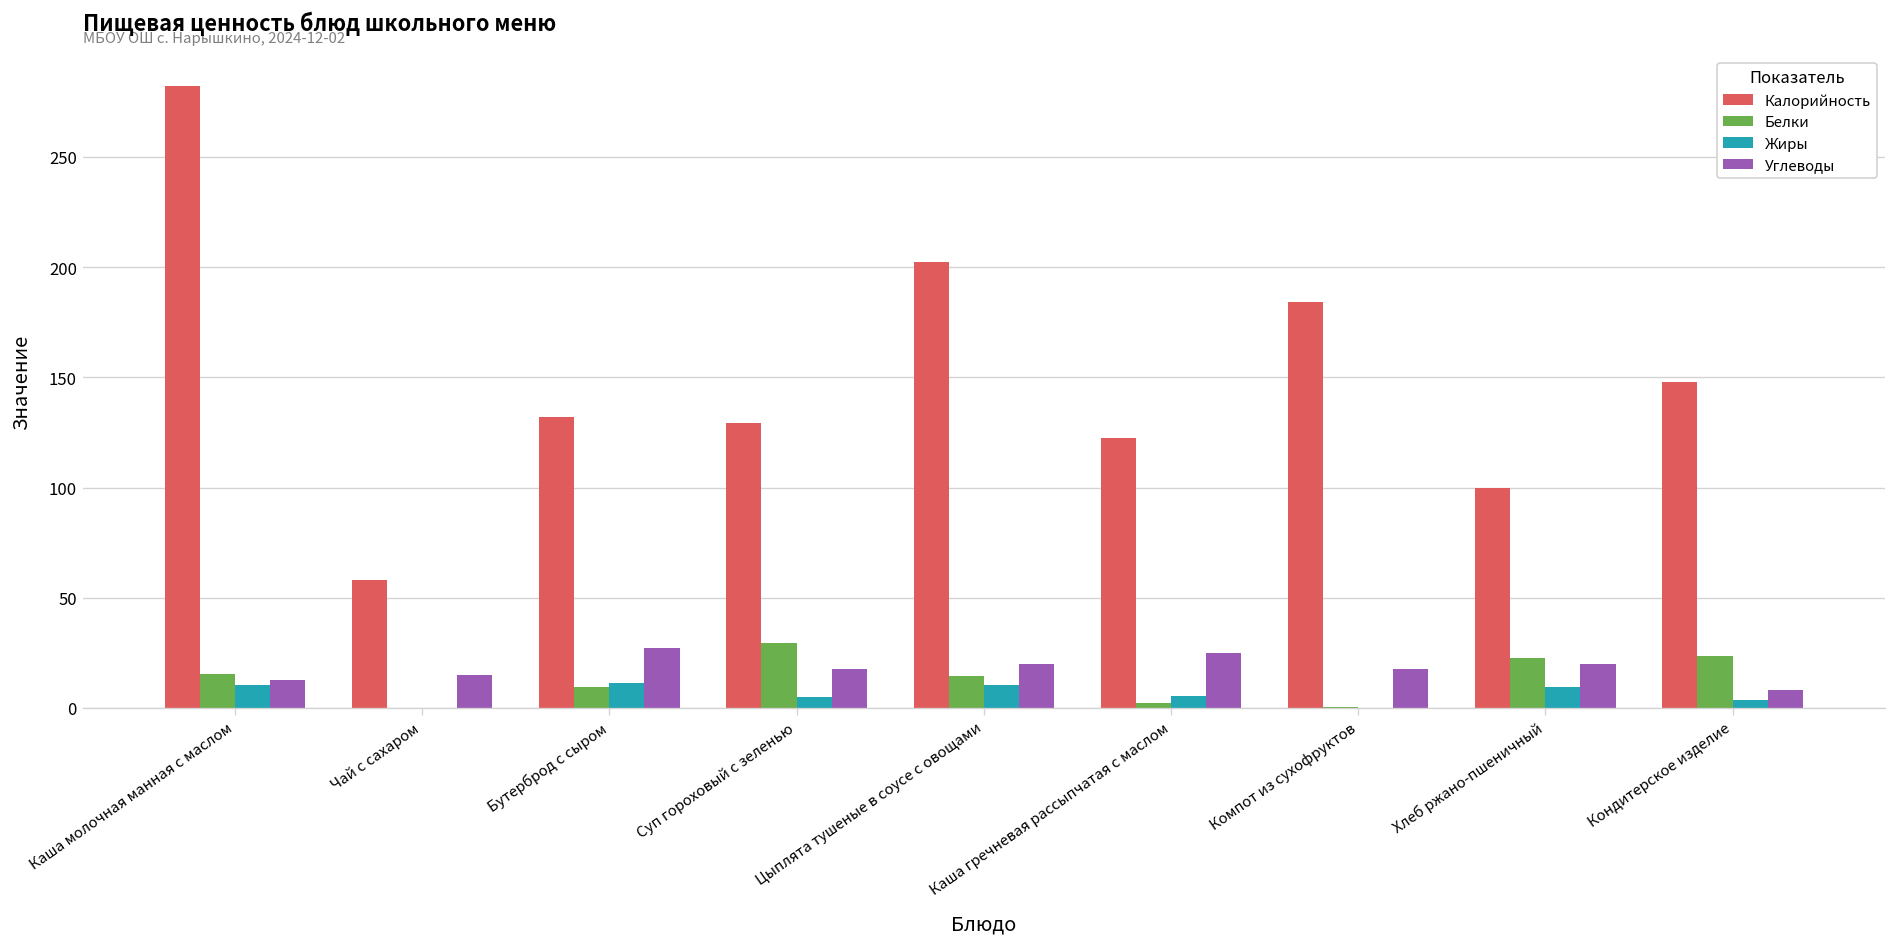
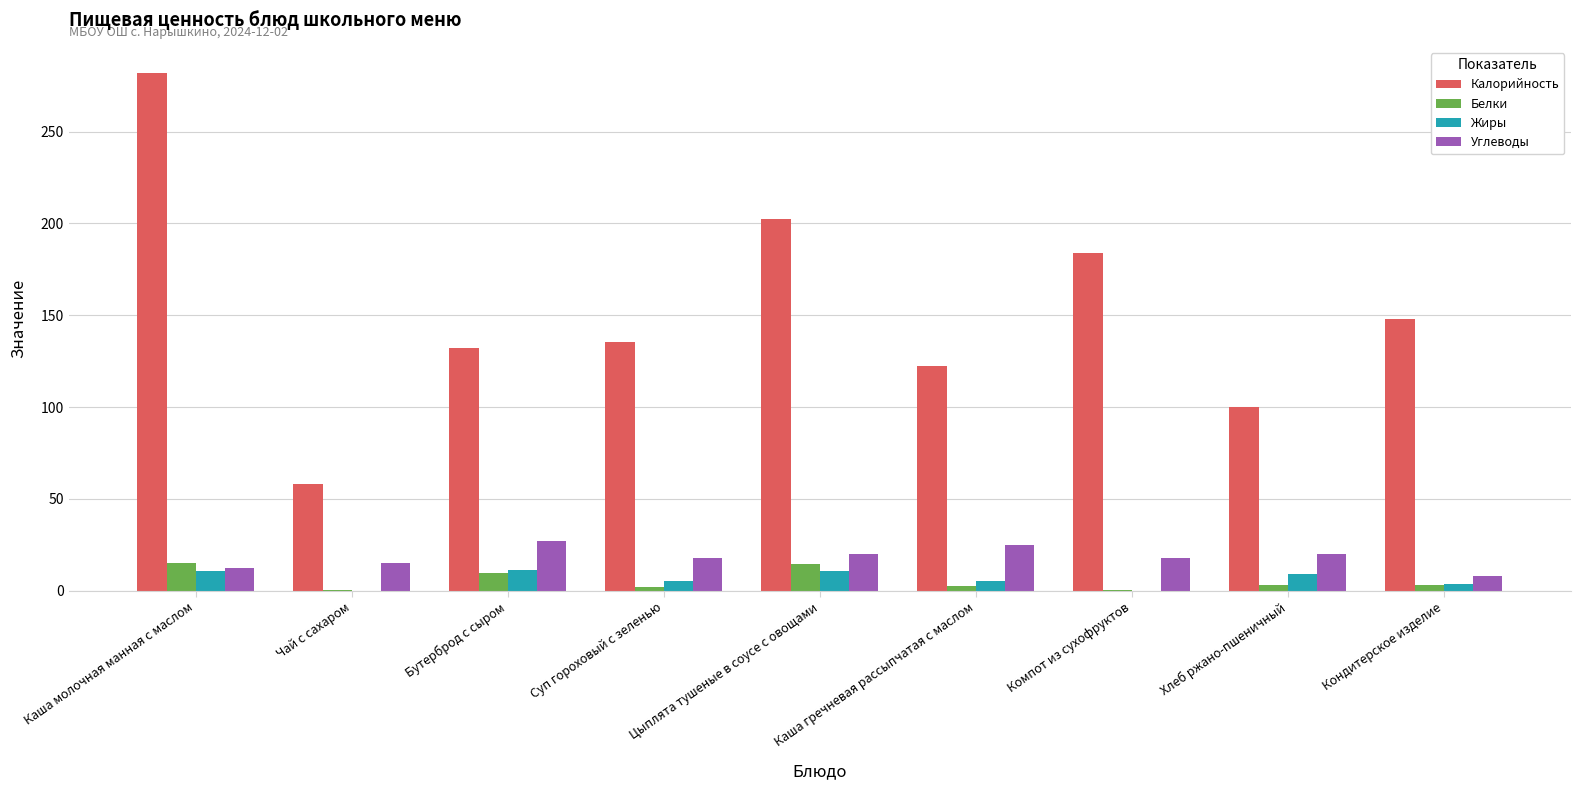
Калорийность, Суп гороховый с зеленью: 129 -> 136
Белки, Суп гороховый с зеленью: 29 -> 2
Белки, Хлеб ржано-пшеничный: 23 -> 3
Белки, Кондитерское изделие: 24 -> 3
